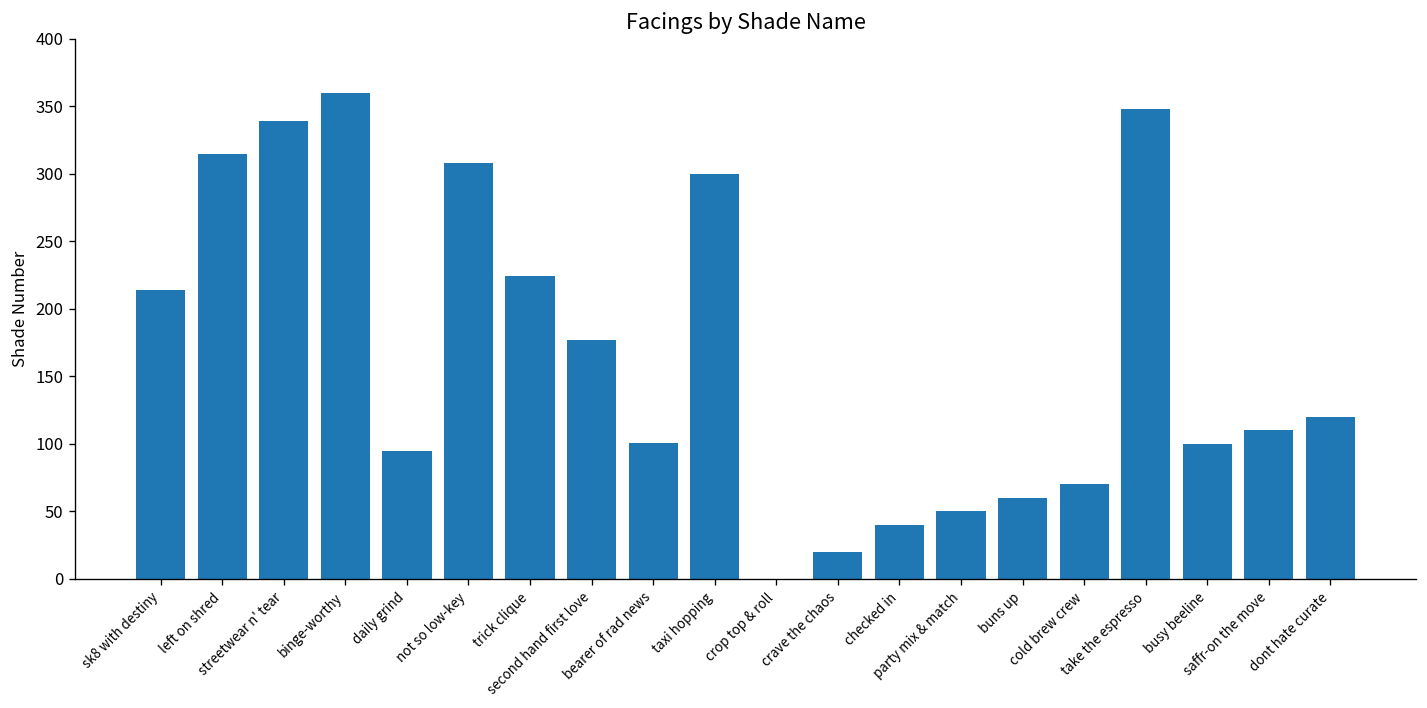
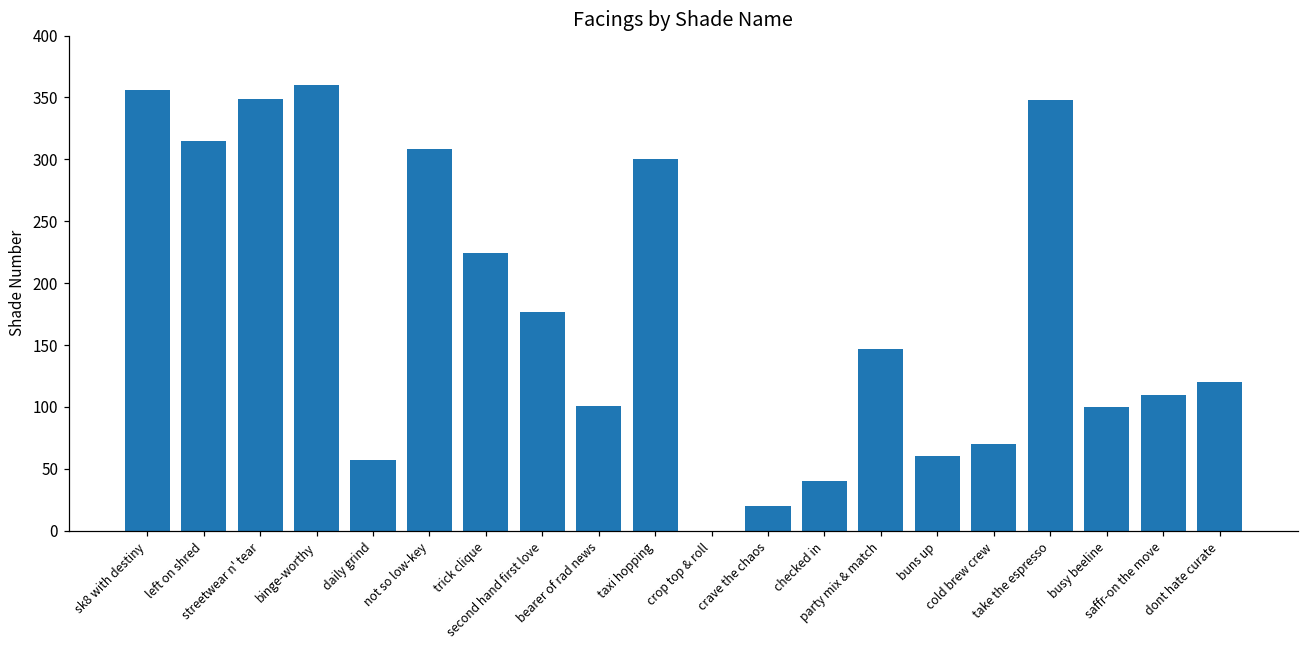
sk8 with destiny: 214 -> 356
streetwear n' tear: 339 -> 349
daily grind: 95 -> 57
party mix & match: 50 -> 147
